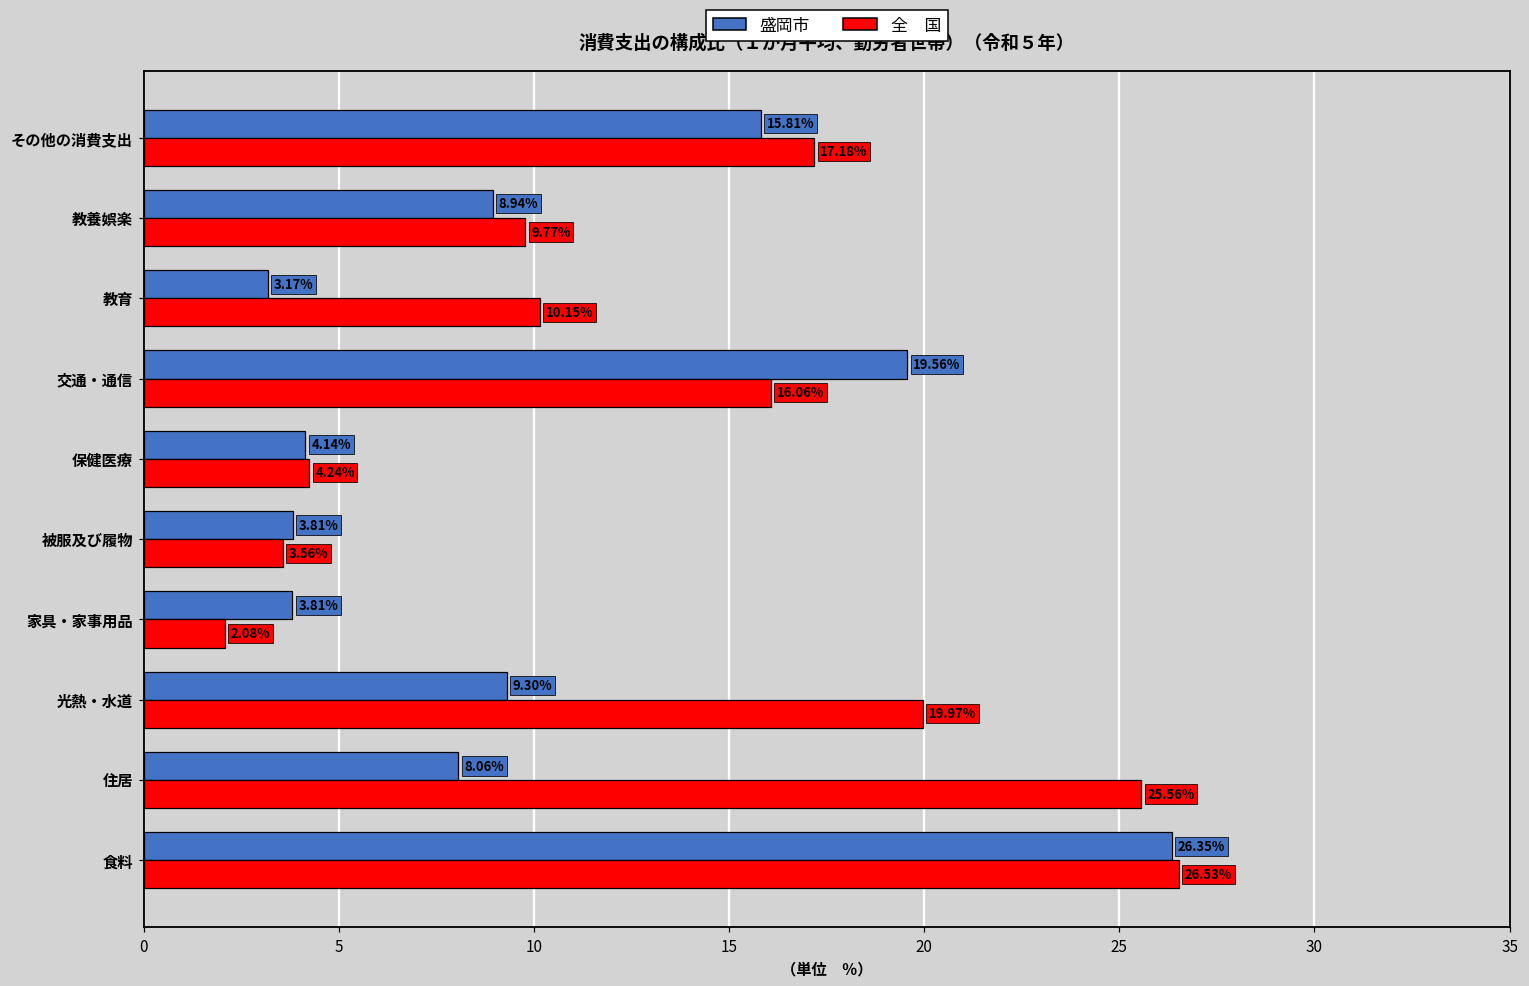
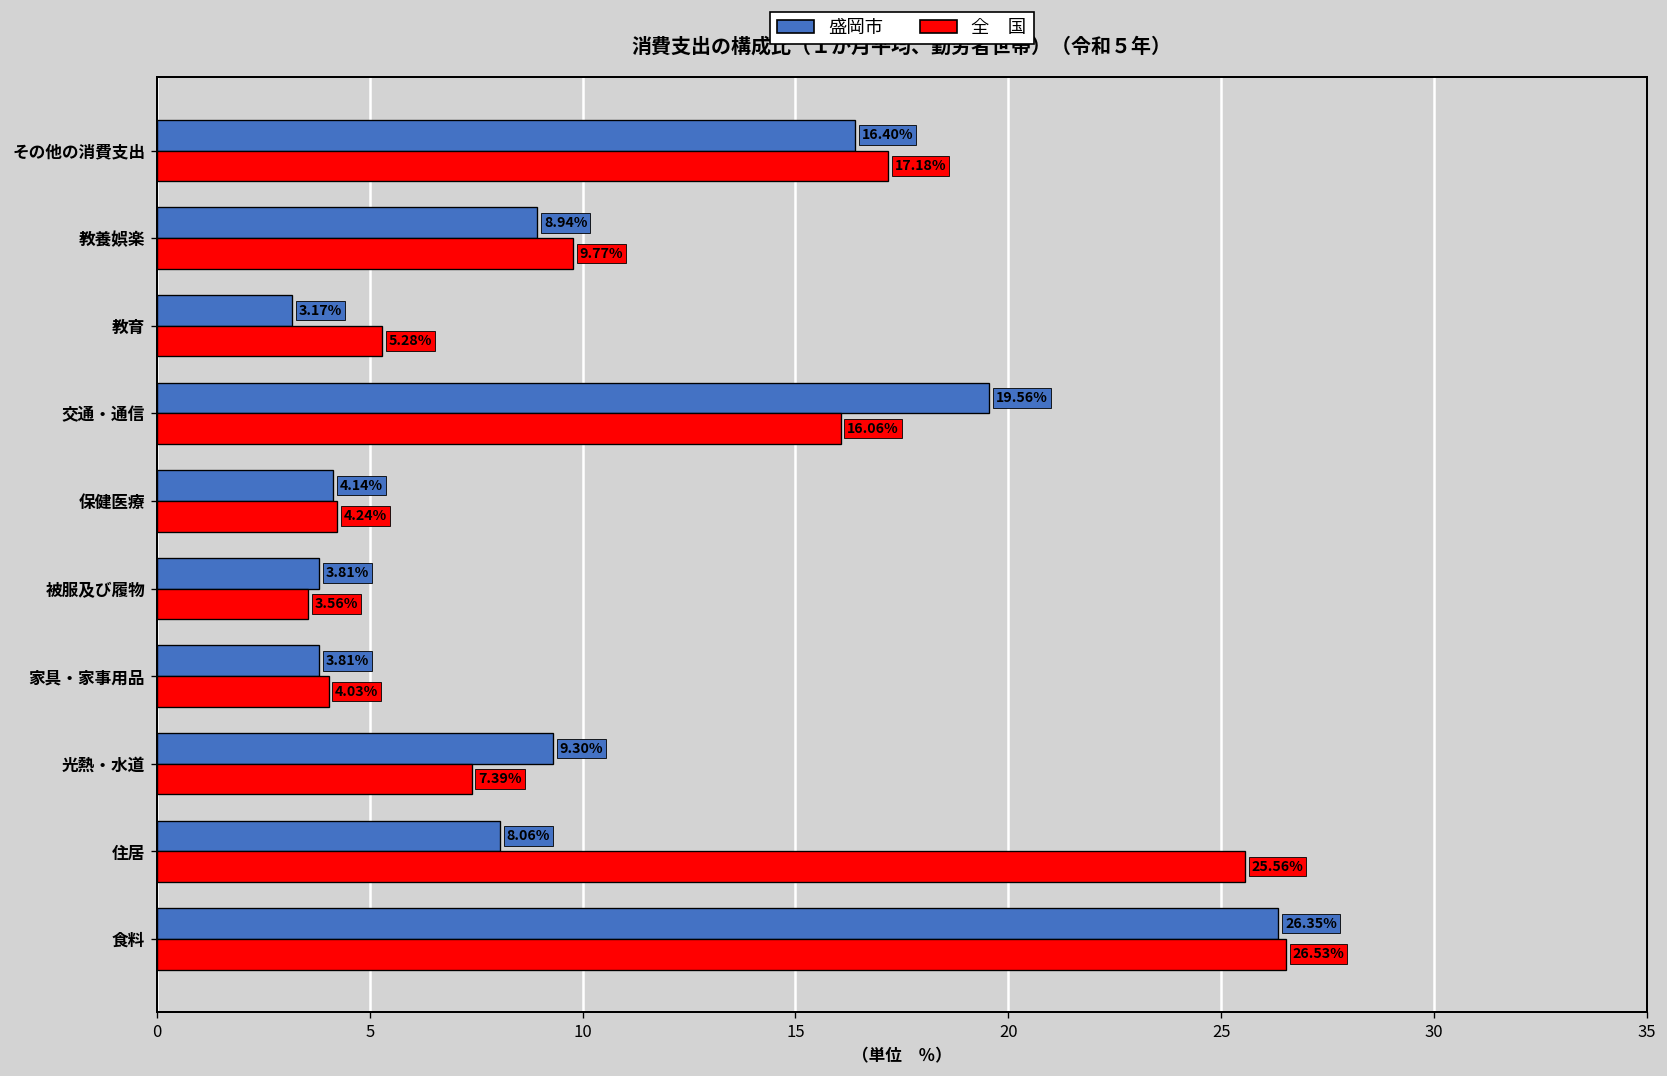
盛岡市, その他の消費支出: 15.81% -> 16.40%
全 国, 教育: 10.15% -> 5.28%
全 国, 家具・家事用品: 2.08% -> 4.03%
全 国, 光熱・水道: 19.97% -> 7.39%
